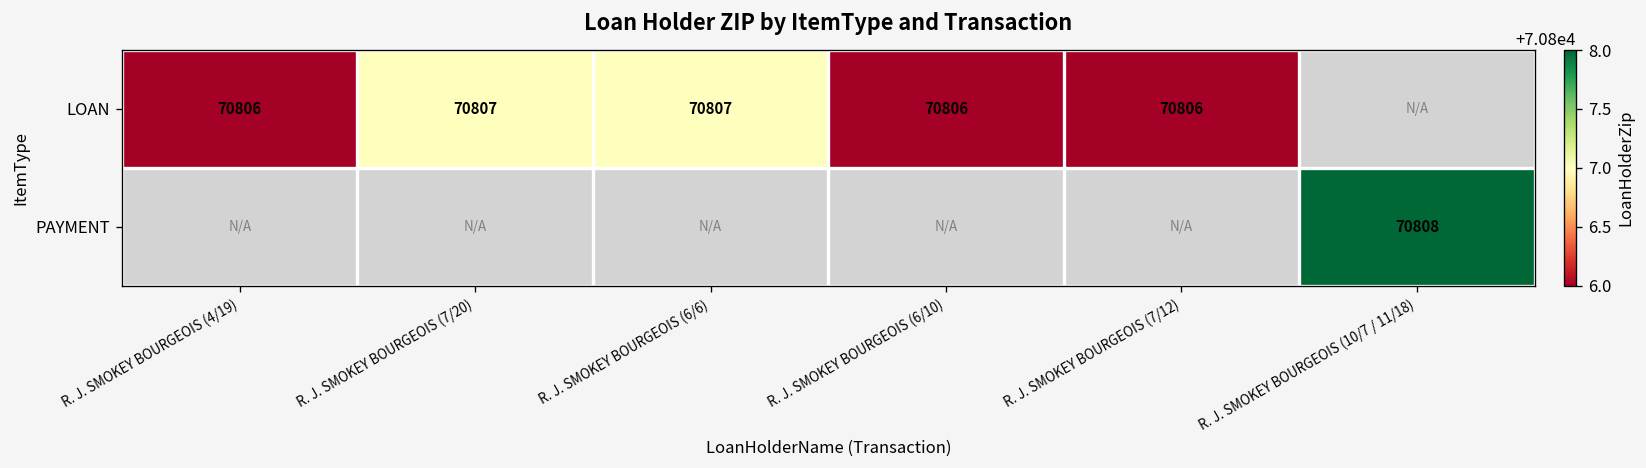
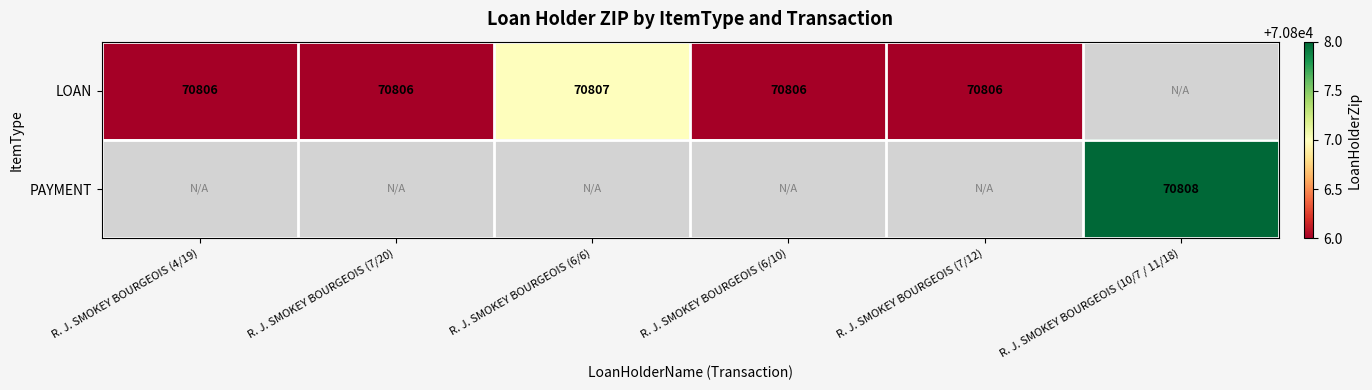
LOAN, R. J. SMOKEY BOURGEOIS (7/20): 70807 -> 70806
